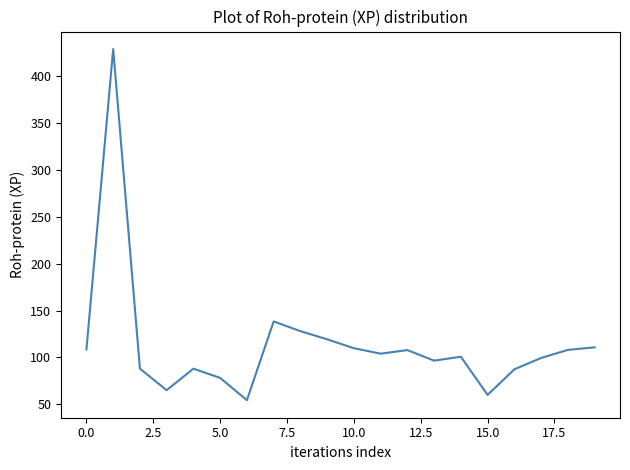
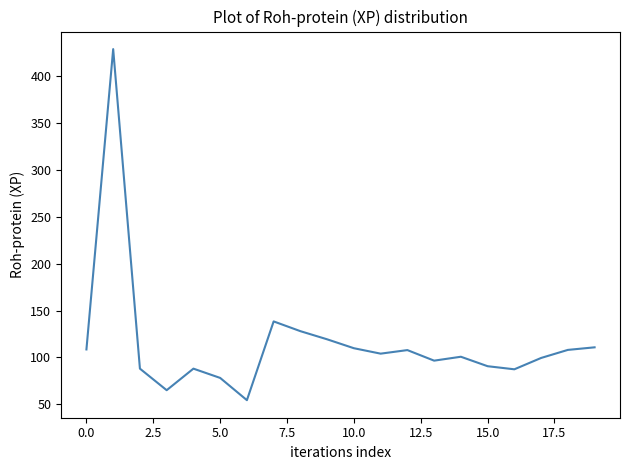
15.0: 60 -> 90
